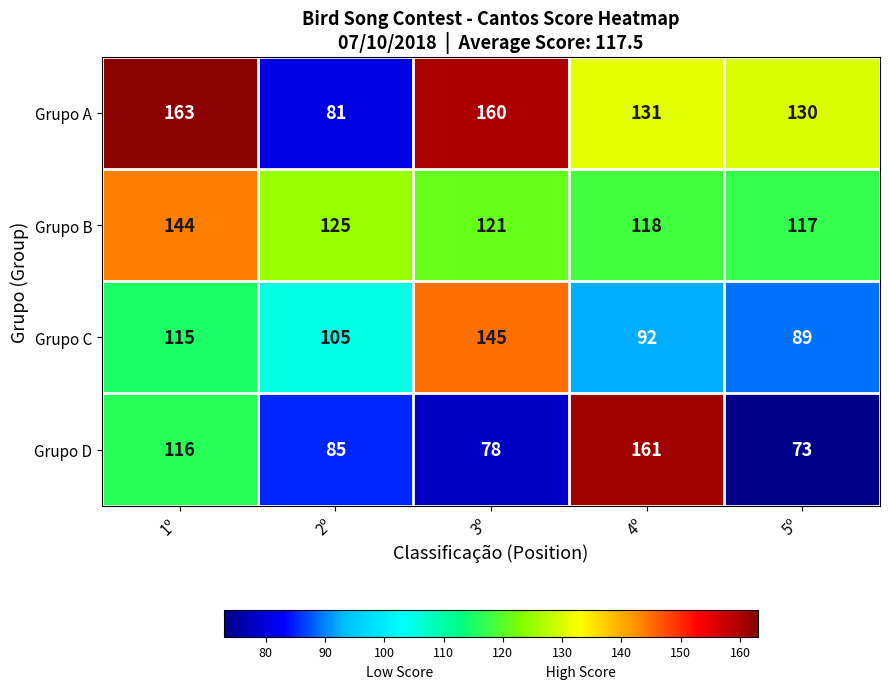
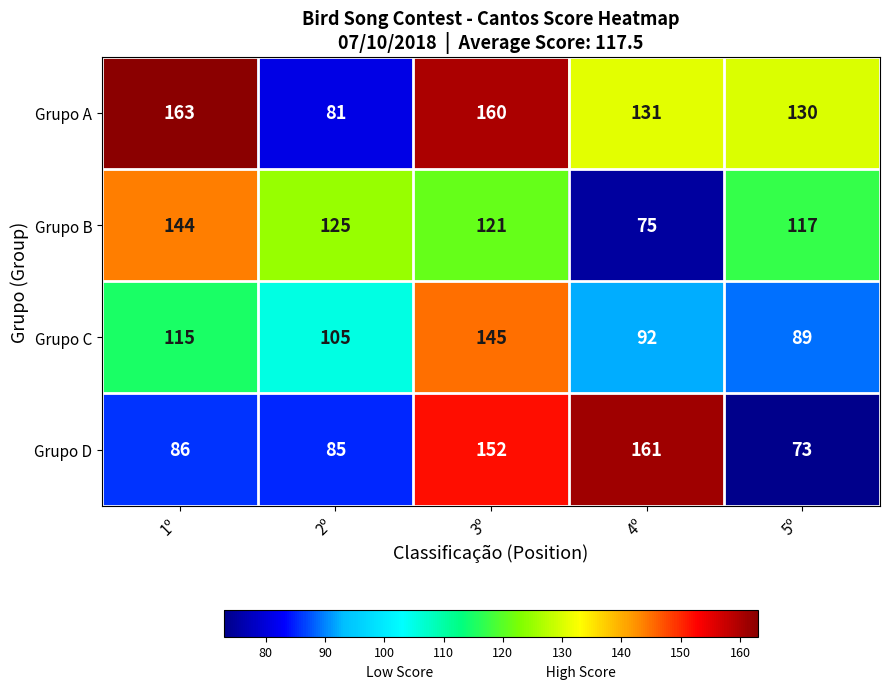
Grupo B, 4º: 118 -> 75
Grupo D, 1º: 116 -> 86
Grupo D, 3º: 78 -> 152
